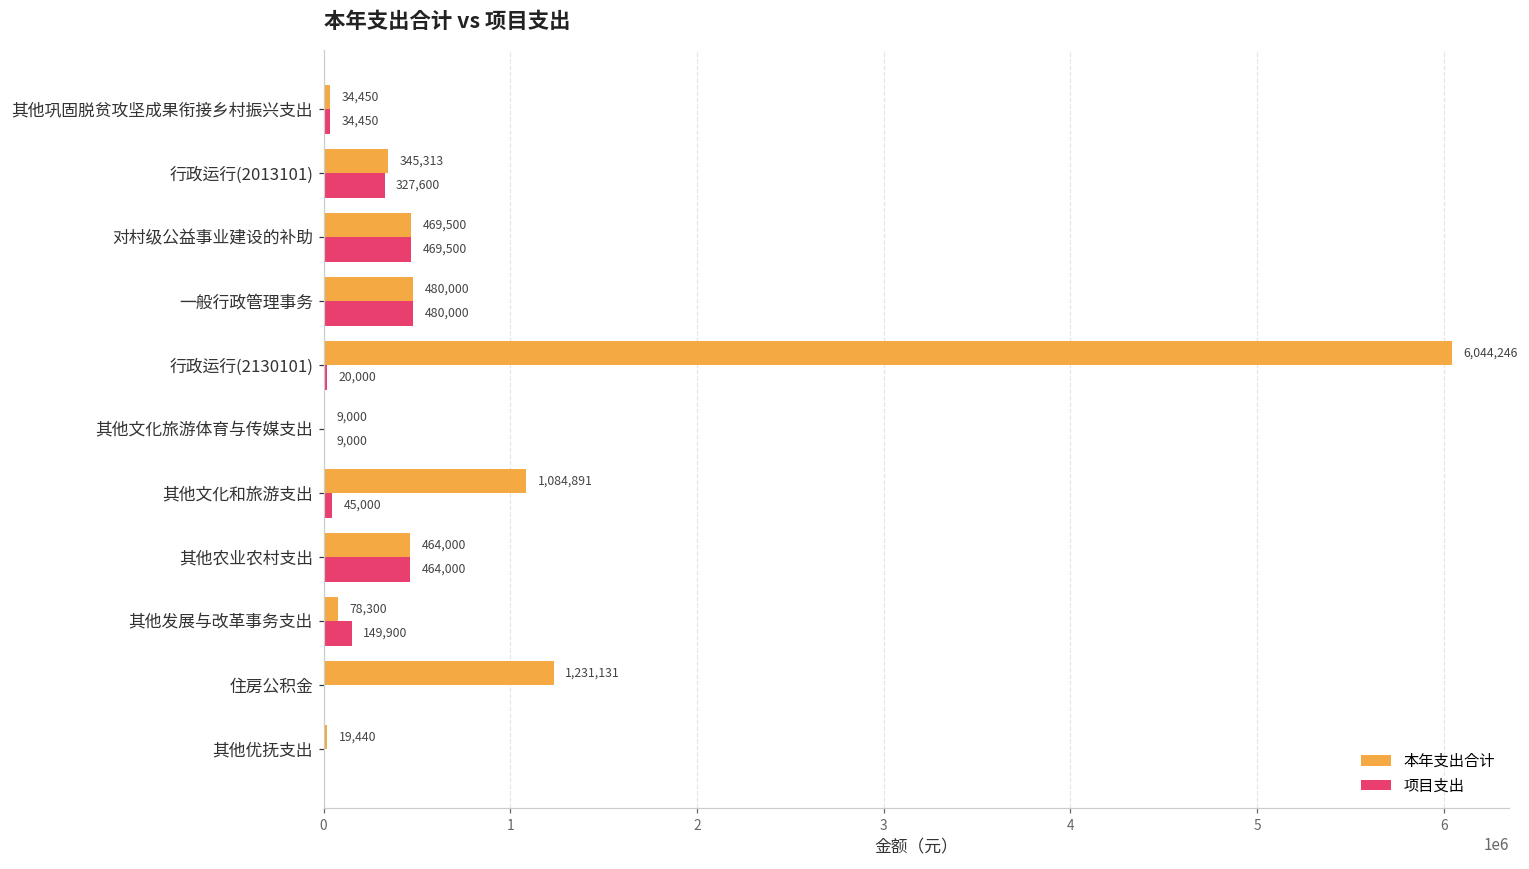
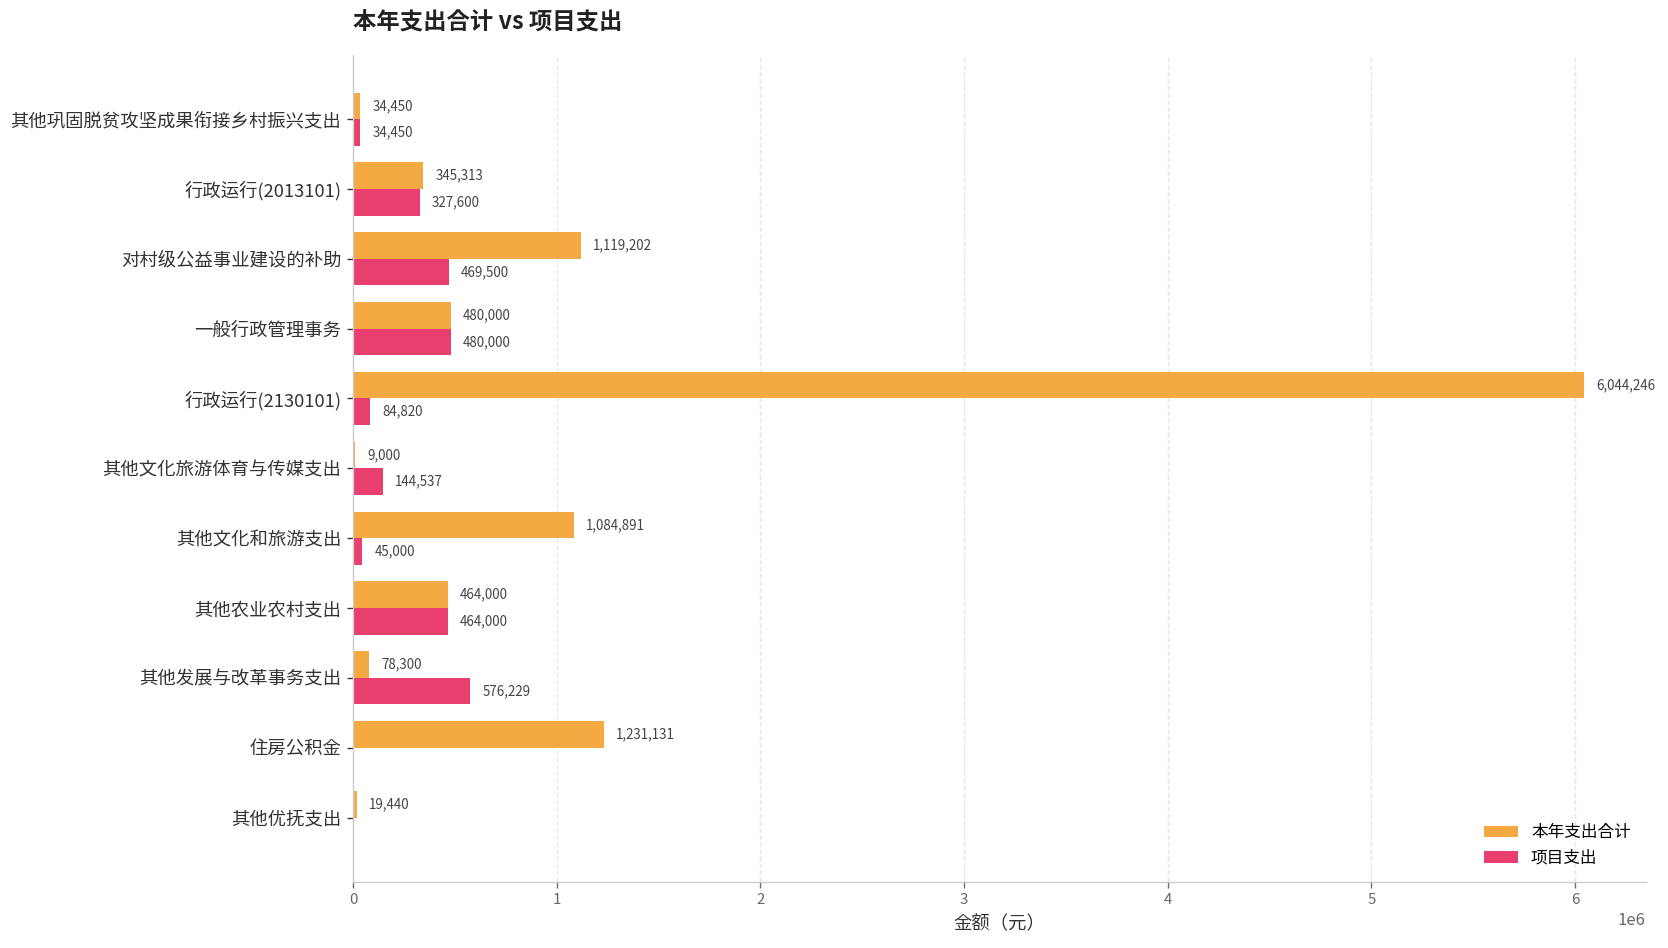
本年支出合计, 对村级公益事业建设的补助: 469,500 -> 1,119,202
项目支出, 行政运行(2130101): 20,000 -> 84,820
项目支出, 其他文化旅游体育与传媒支出: 9,000 -> 144,537
项目支出, 其他发展与改革事务支出: 149,900 -> 576,229
